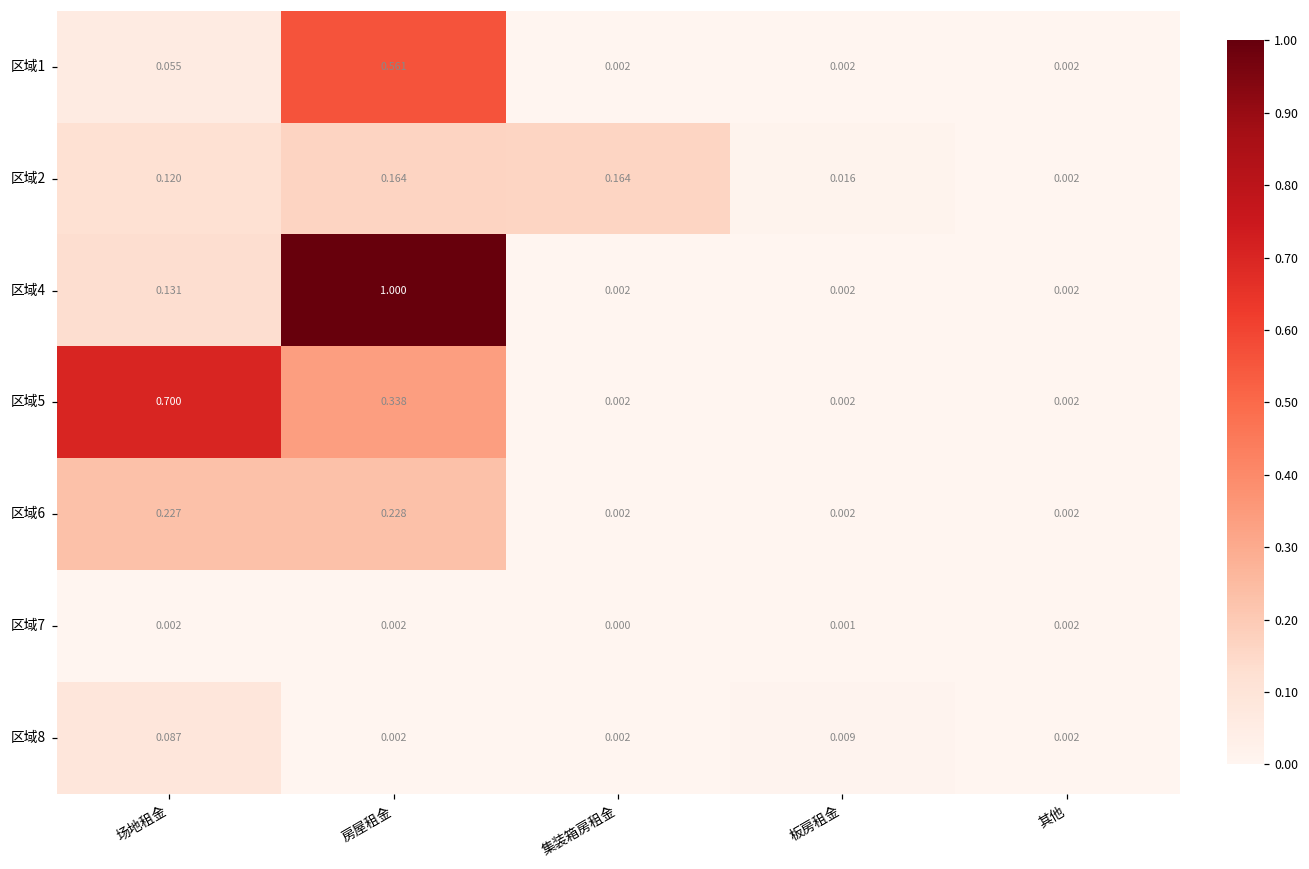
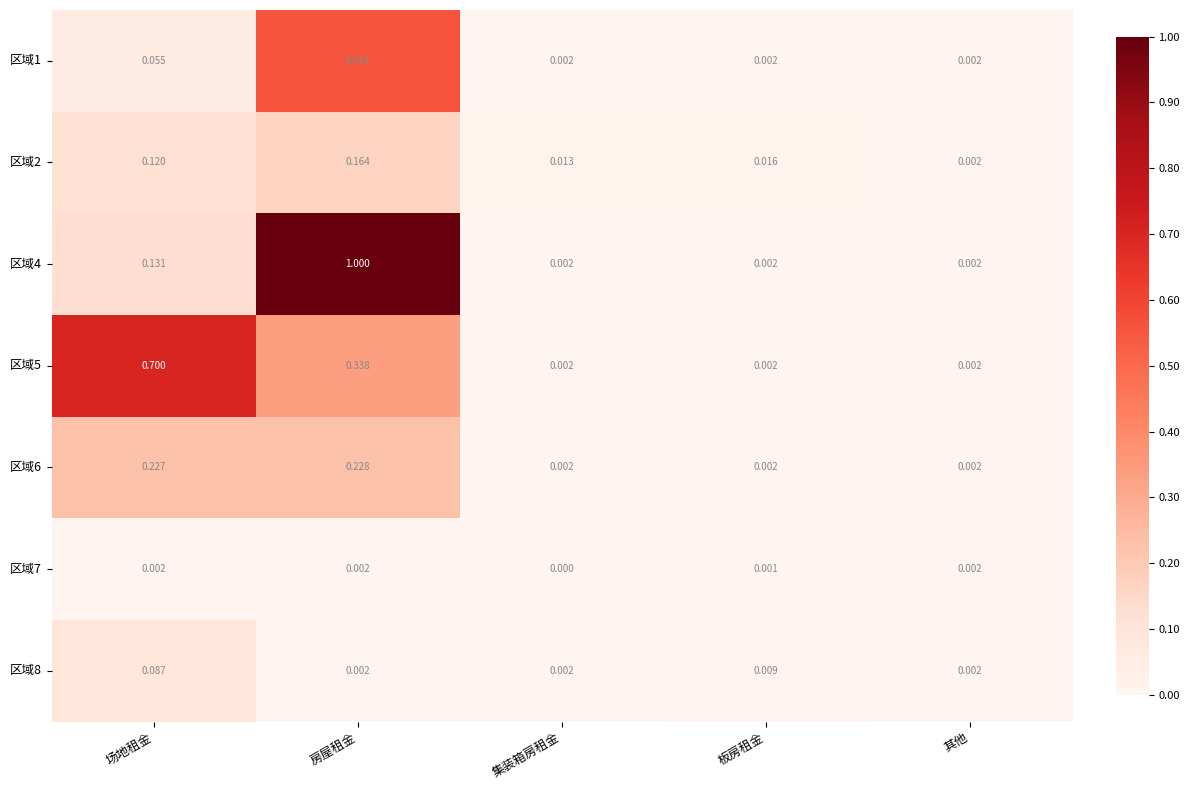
区域2, 集装箱房租金: 0.164 -> 0.013
